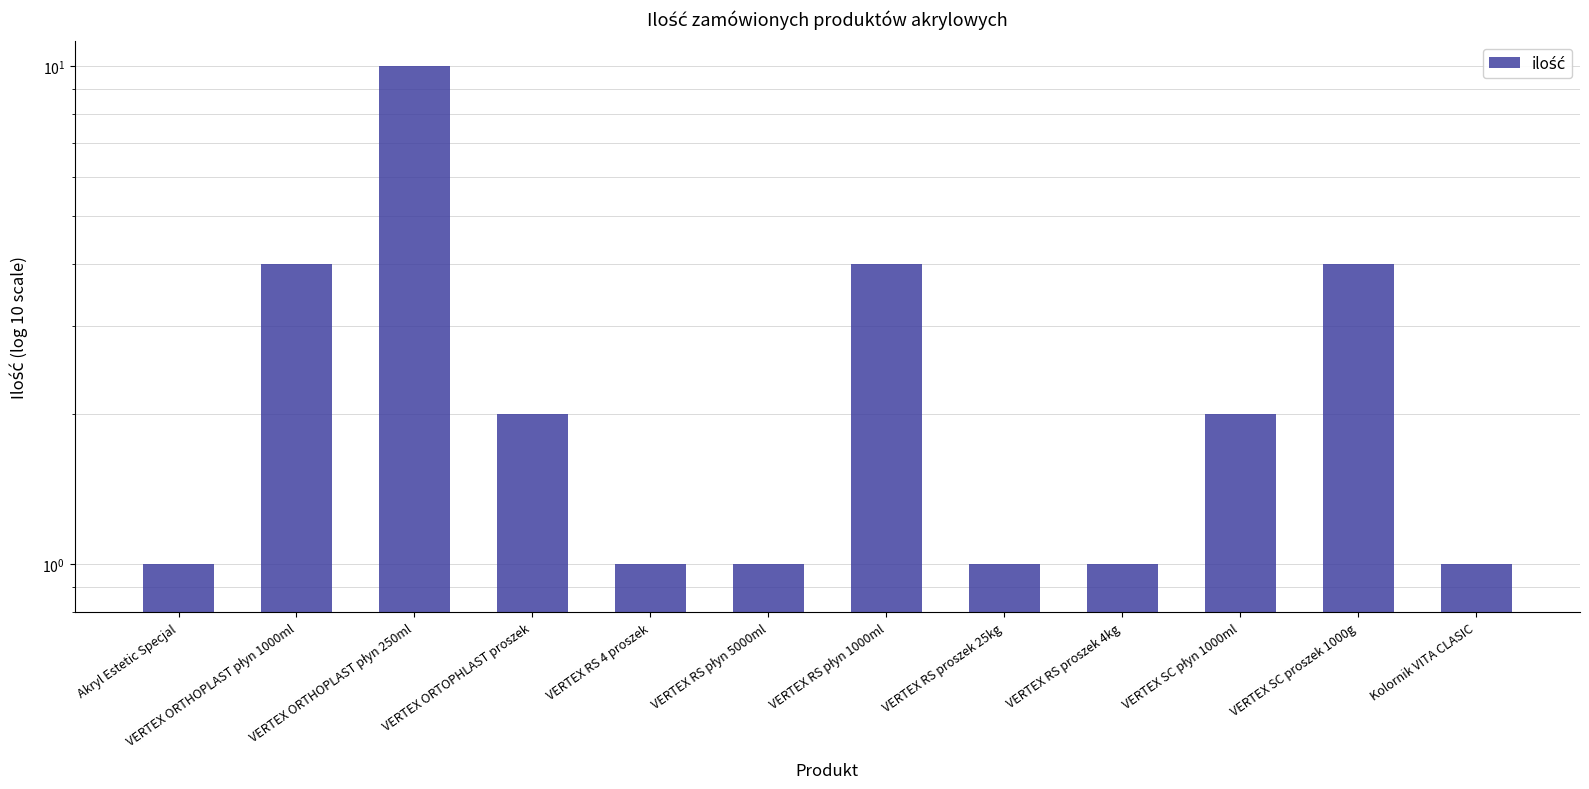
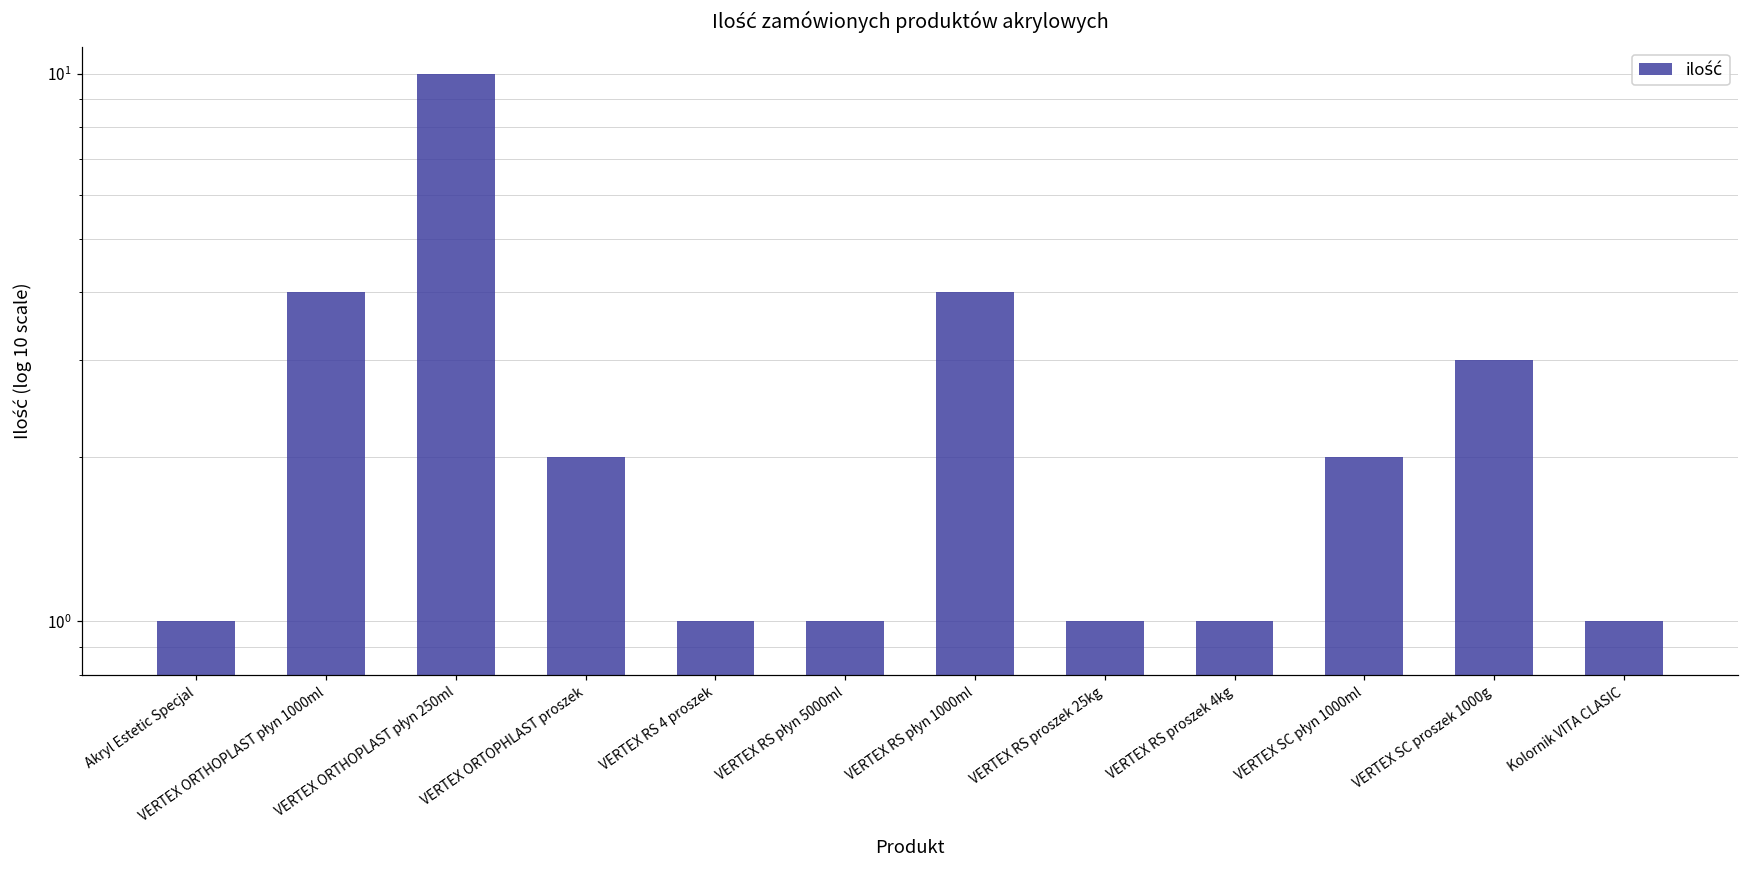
VERTEX SC proszek 1000g: 4 -> 3
